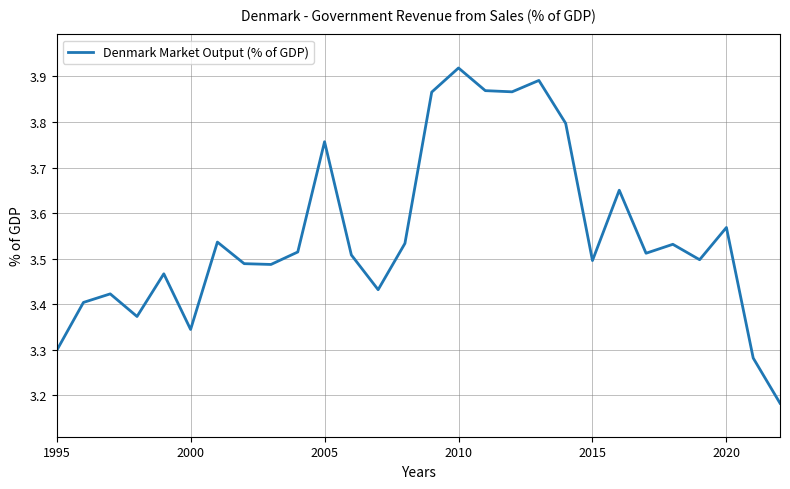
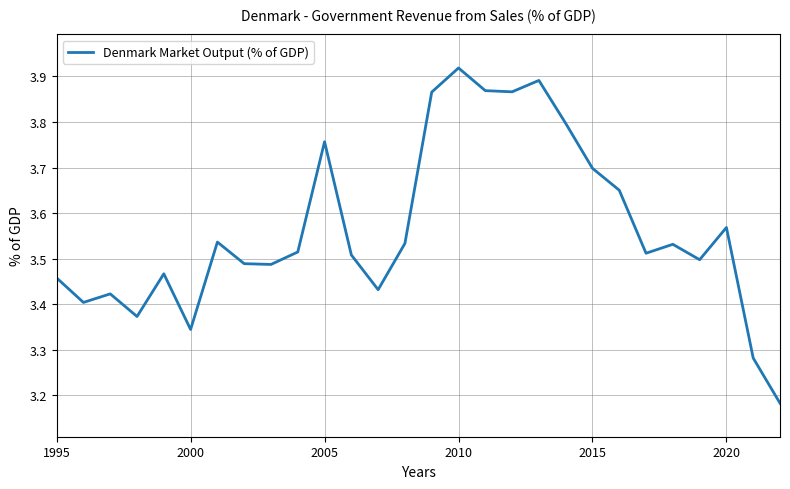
1995: 3.30 -> 3.46
2015: 3.50 -> 3.70
